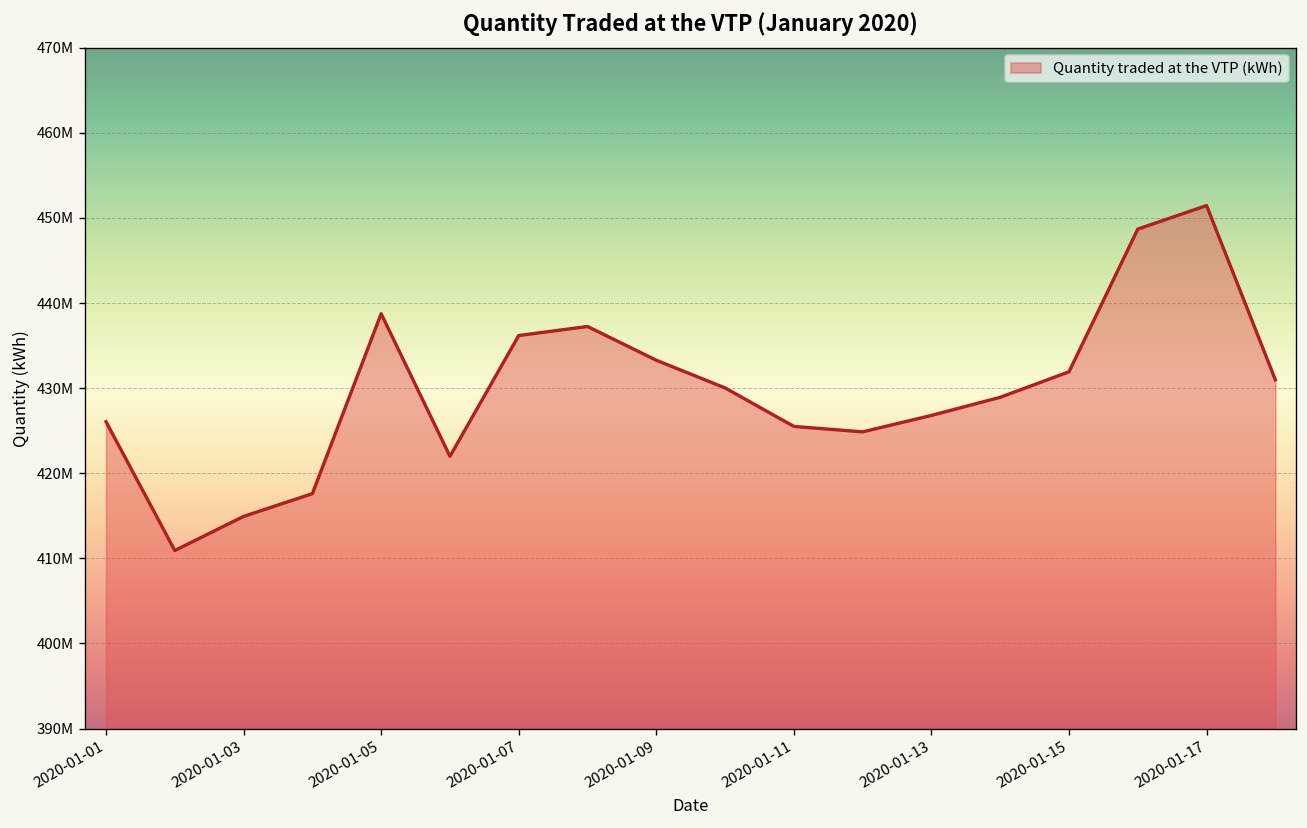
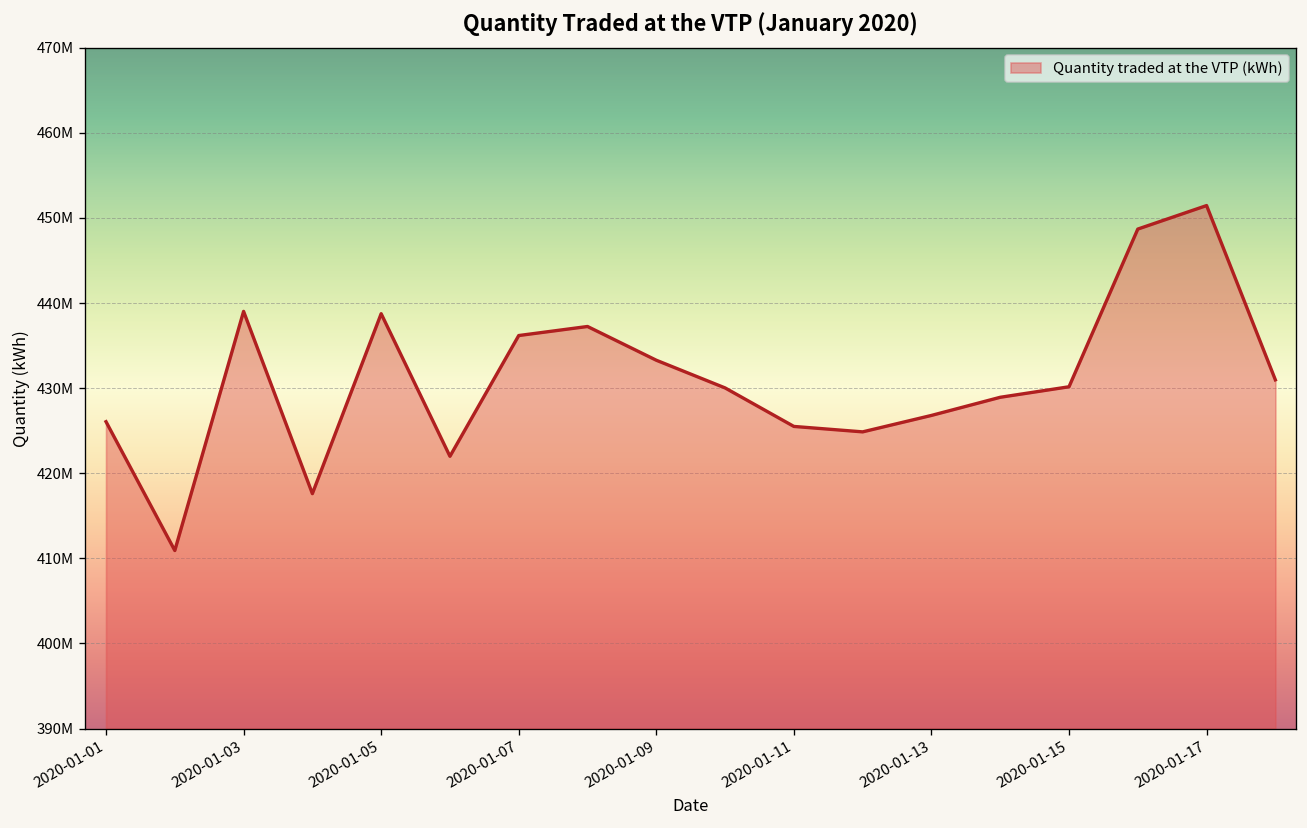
2020-01-03: 415000000 -> 439000000
2020-01-15: 432000000 -> 430000000
